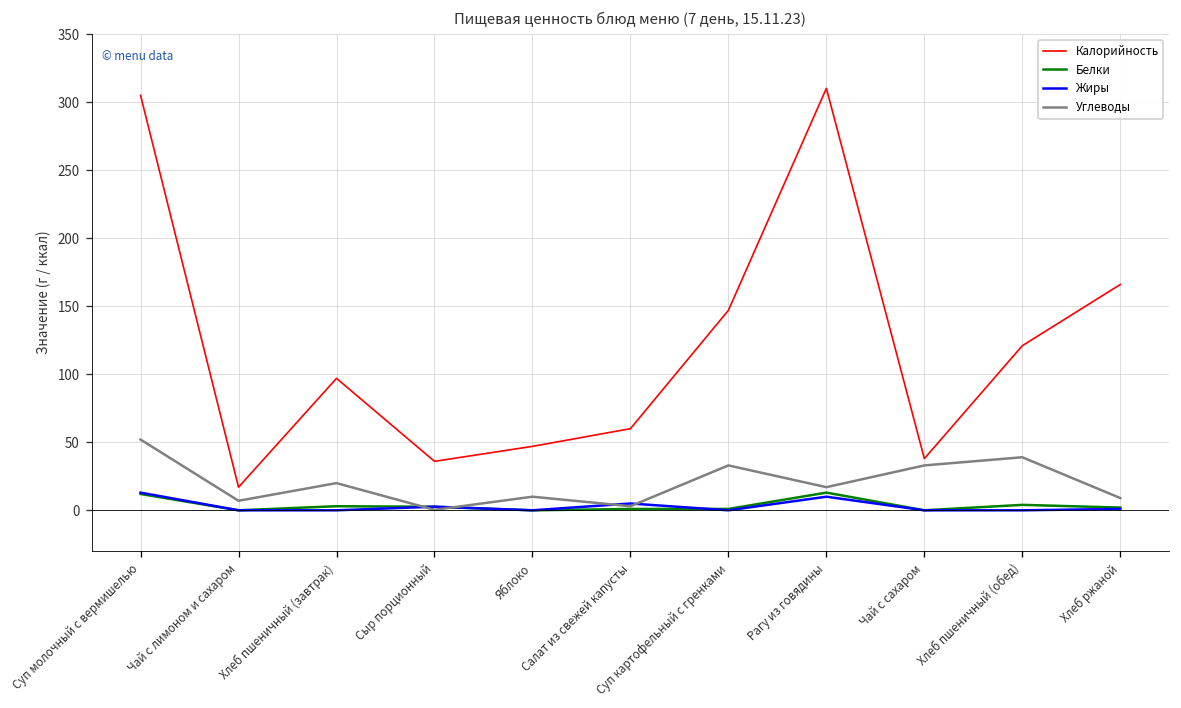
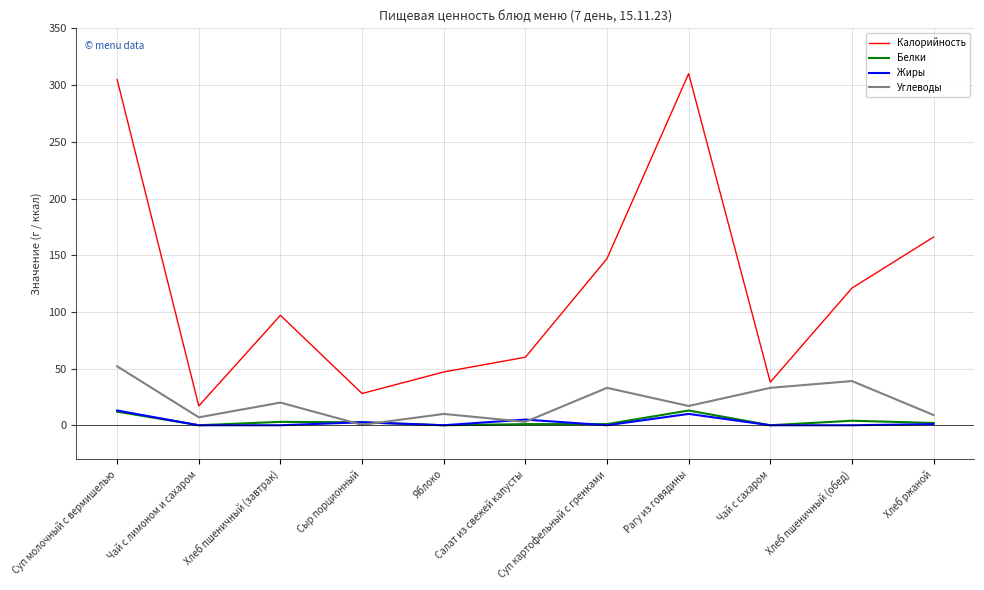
Калорийность, Сыр порционный: 36 -> 28
